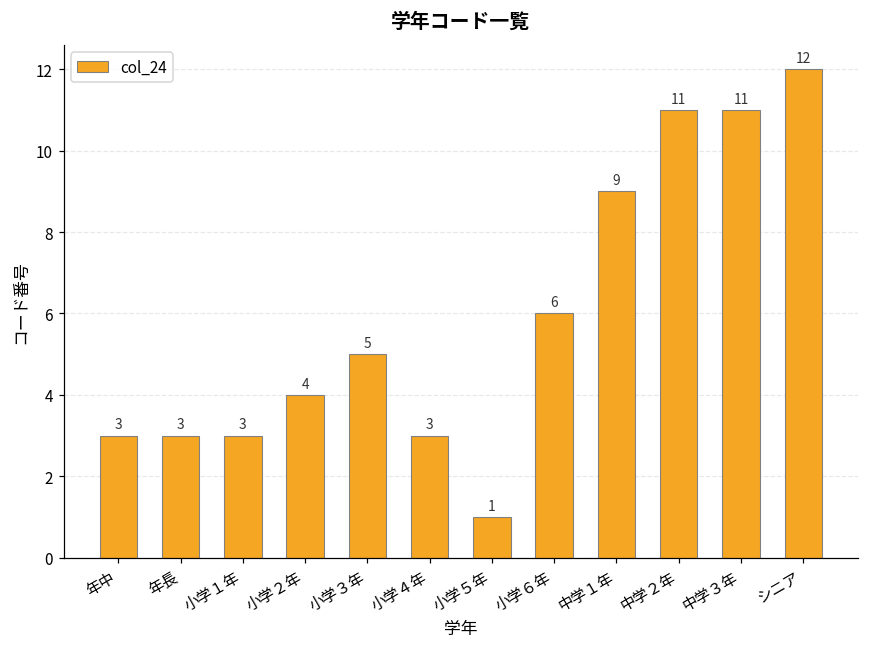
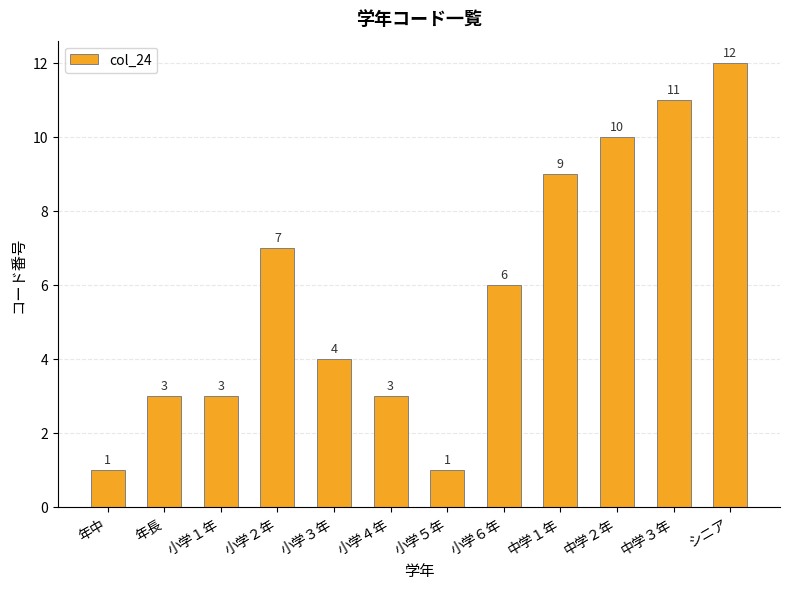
年中: 3 -> 1
小学２年: 4 -> 7
小学３年: 5 -> 4
中学２年: 11 -> 10
